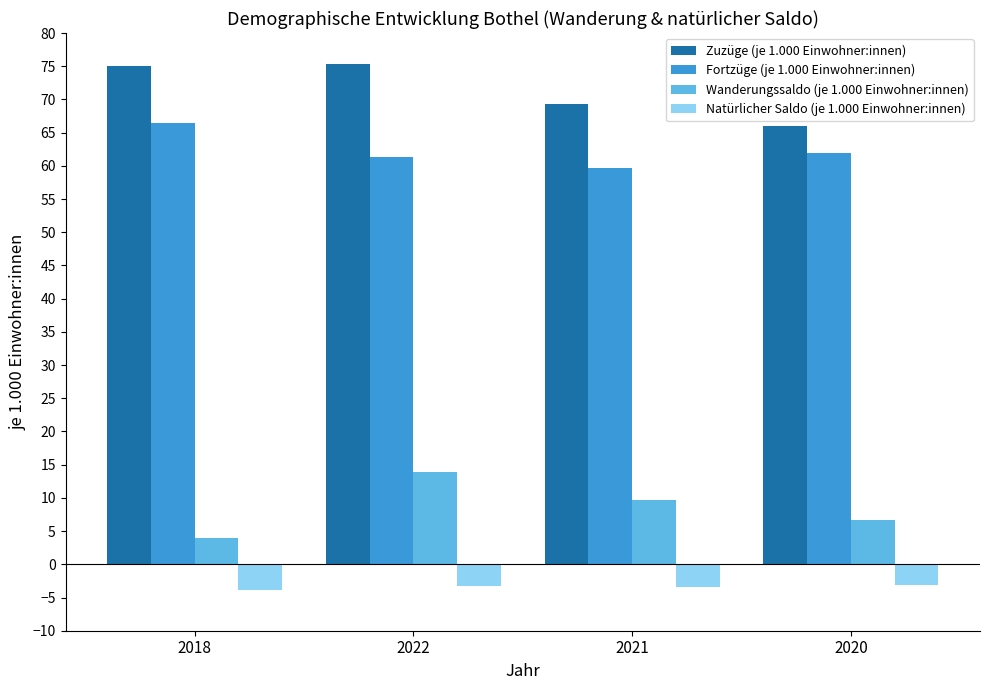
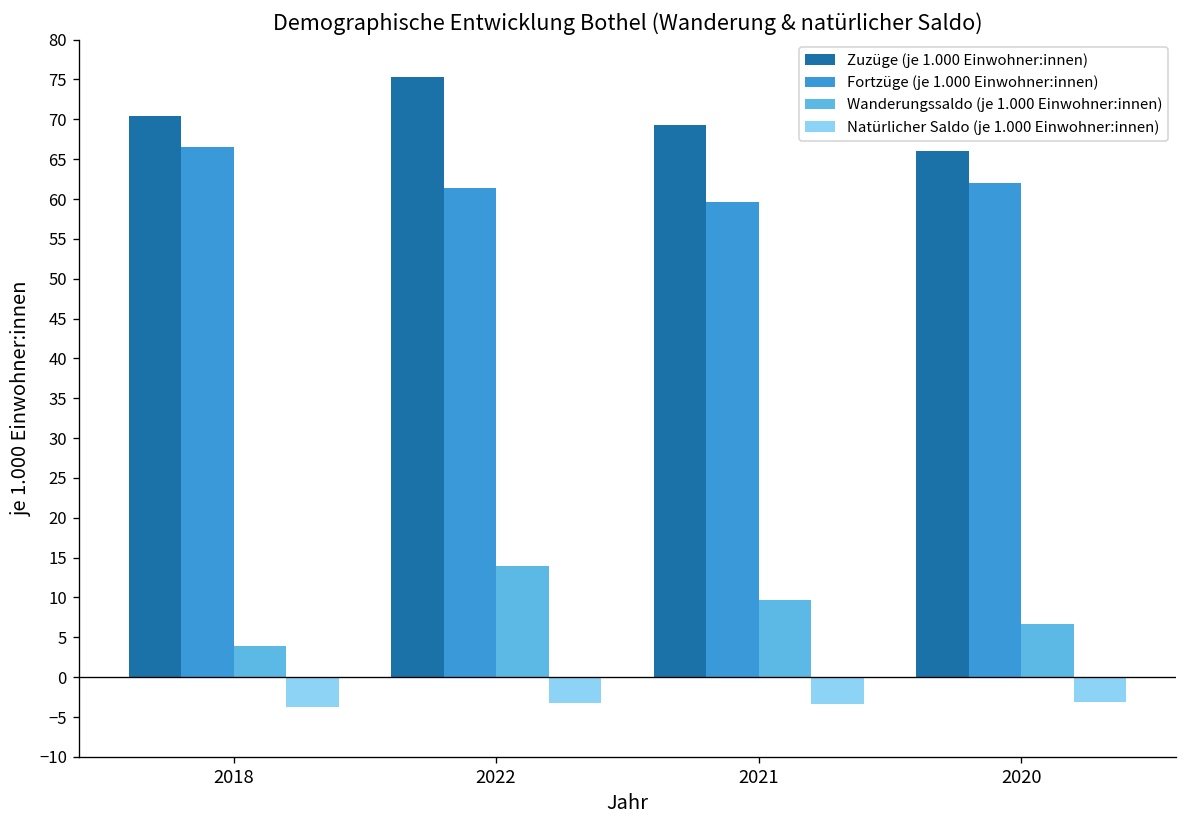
Zuzüge (je 1.000 Einwohner:innen), 2018: 75 -> 70
